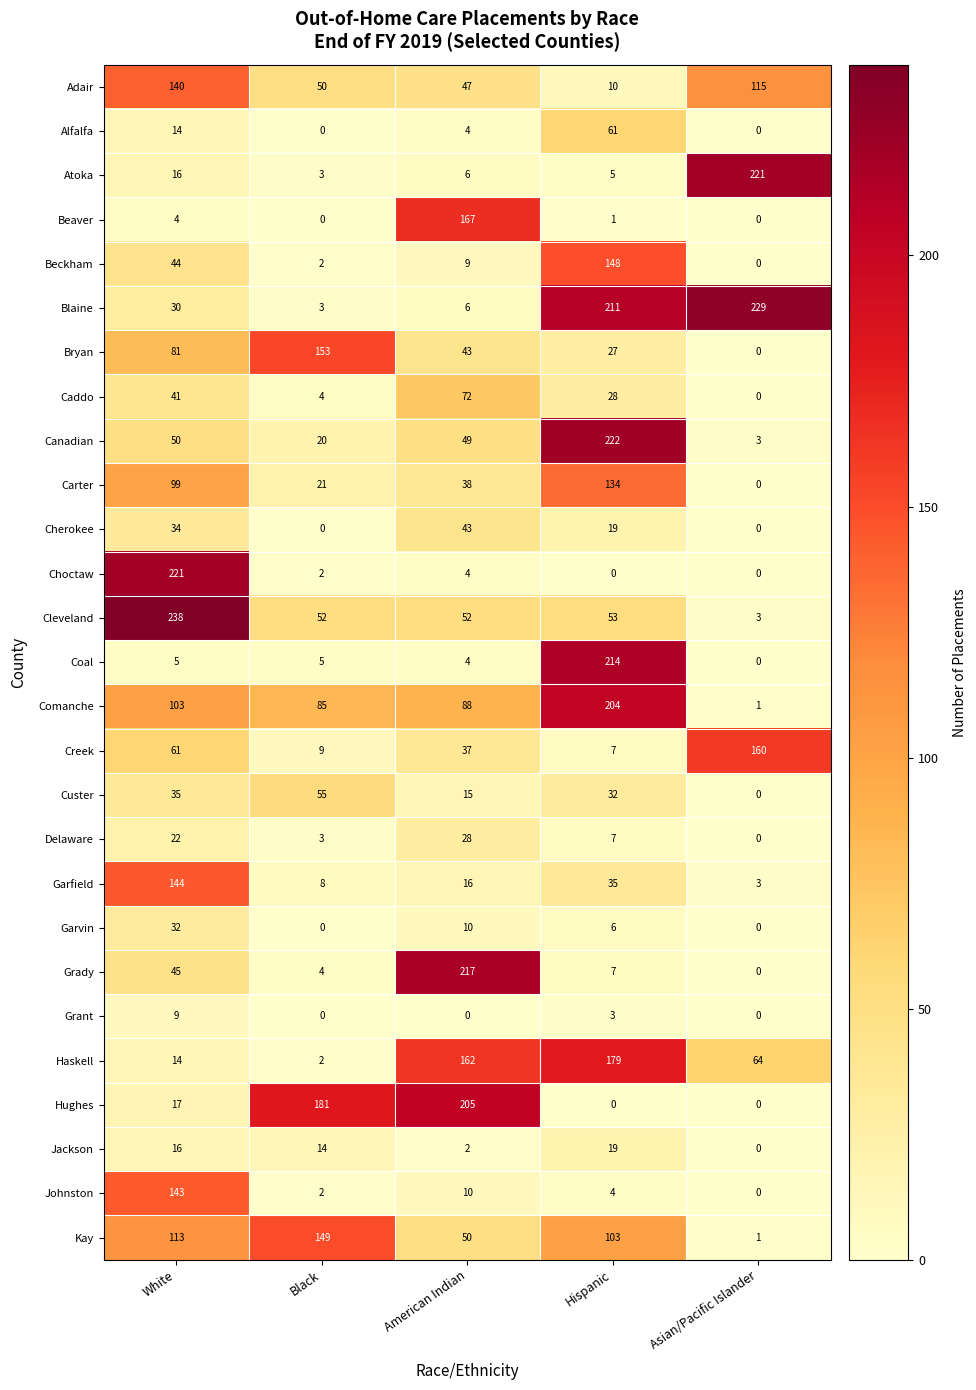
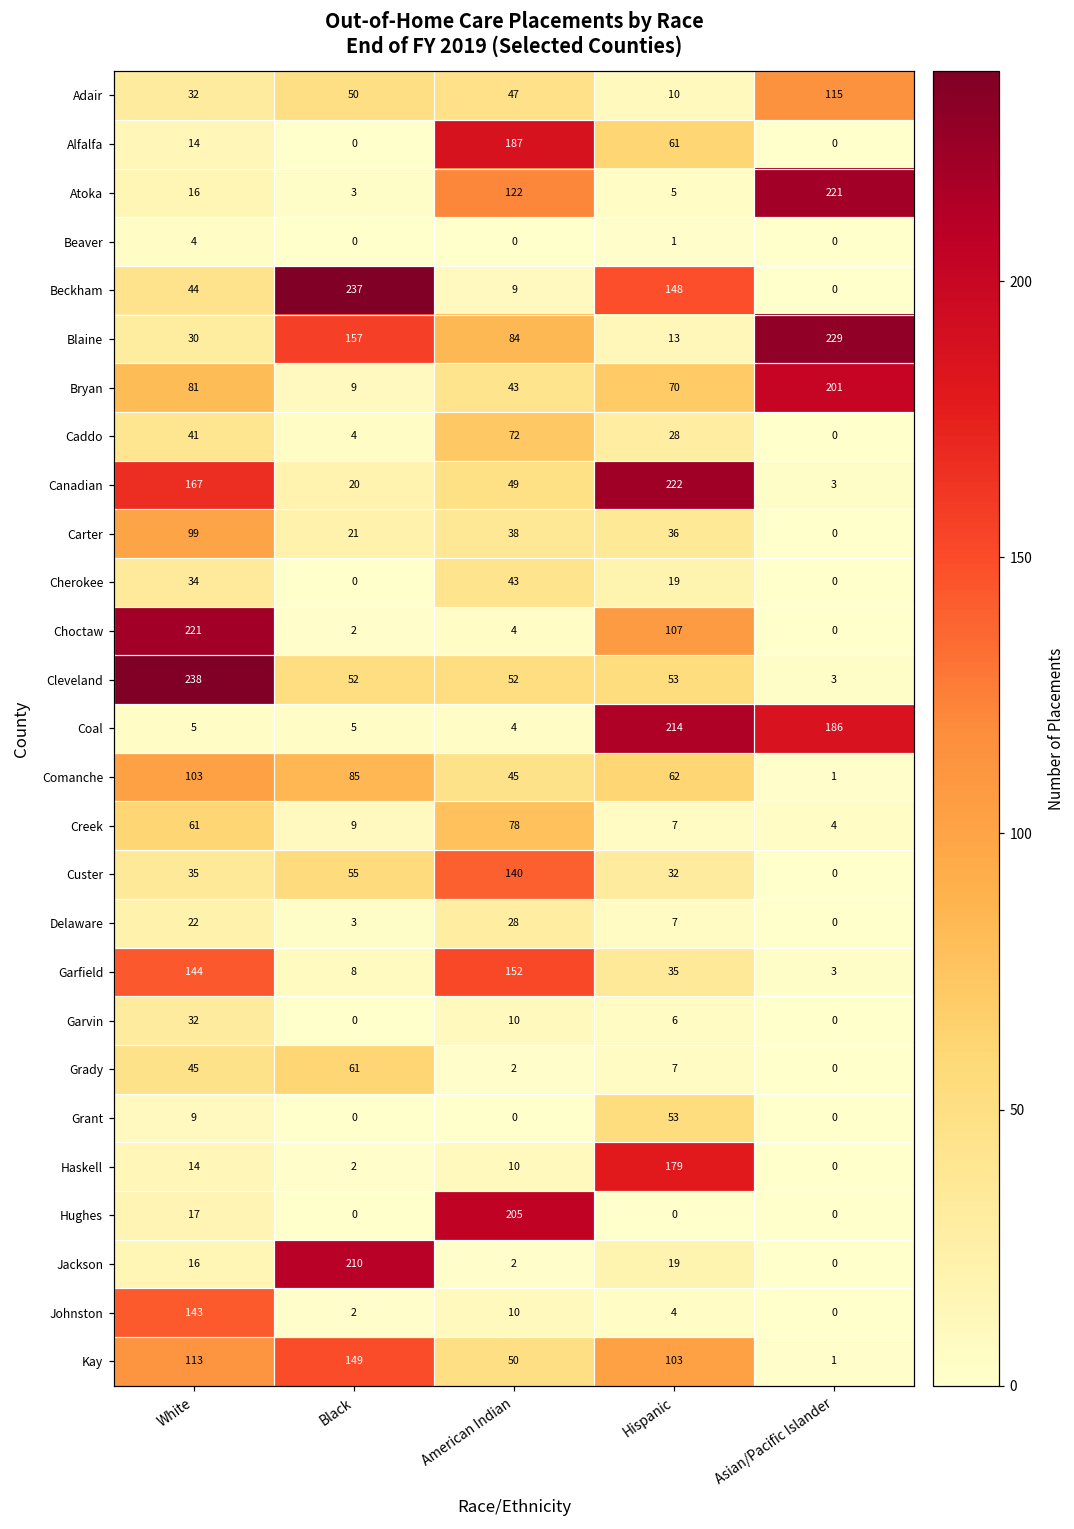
Adair, White: 140 -> 32
Alfalfa, American Indian: 4 -> 187
Atoka, American Indian: 6 -> 122
Beaver, American Indian: 167 -> 0
Beckham, Black: 2 -> 237
Blaine, Black: 3 -> 157
Blaine, American Indian: 6 -> 84
Blaine, Hispanic: 211 -> 13
Bryan, Black: 153 -> 9
Bryan, Hispanic: 27 -> 70
Bryan, Asian/Pacific Islander: 0 -> 201
Canadian, White: 50 -> 167
Carter, Hispanic: 134 -> 36
Choctaw, Hispanic: 0 -> 107
Coal, Asian/Pacific Islander: 0 -> 186
Comanche, American Indian: 88 -> 45
Comanche, Hispanic: 204 -> 62
Creek, American Indian: 37 -> 78
Creek, Asian/Pacific Islander: 160 -> 4
Custer, American Indian: 15 -> 140
Garfield, American Indian: 16 -> 152
Grady, Black: 4 -> 61
Grady, American Indian: 217 -> 2
Grant, Hispanic: 3 -> 53
Haskell, American Indian: 162 -> 10
Haskell, Asian/Pacific Islander: 64 -> 0
Hughes, Black: 181 -> 0
Jackson, Black: 14 -> 210
